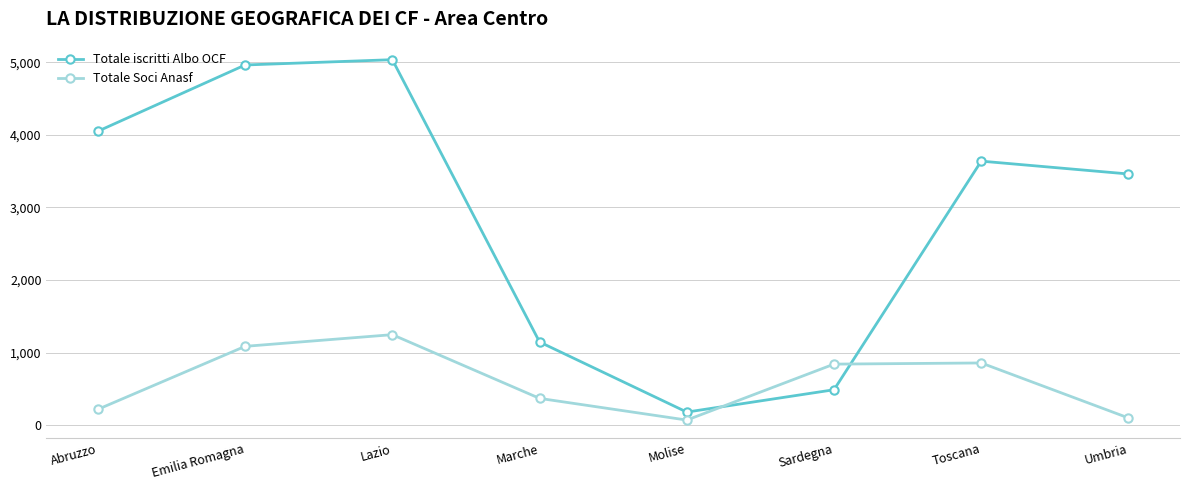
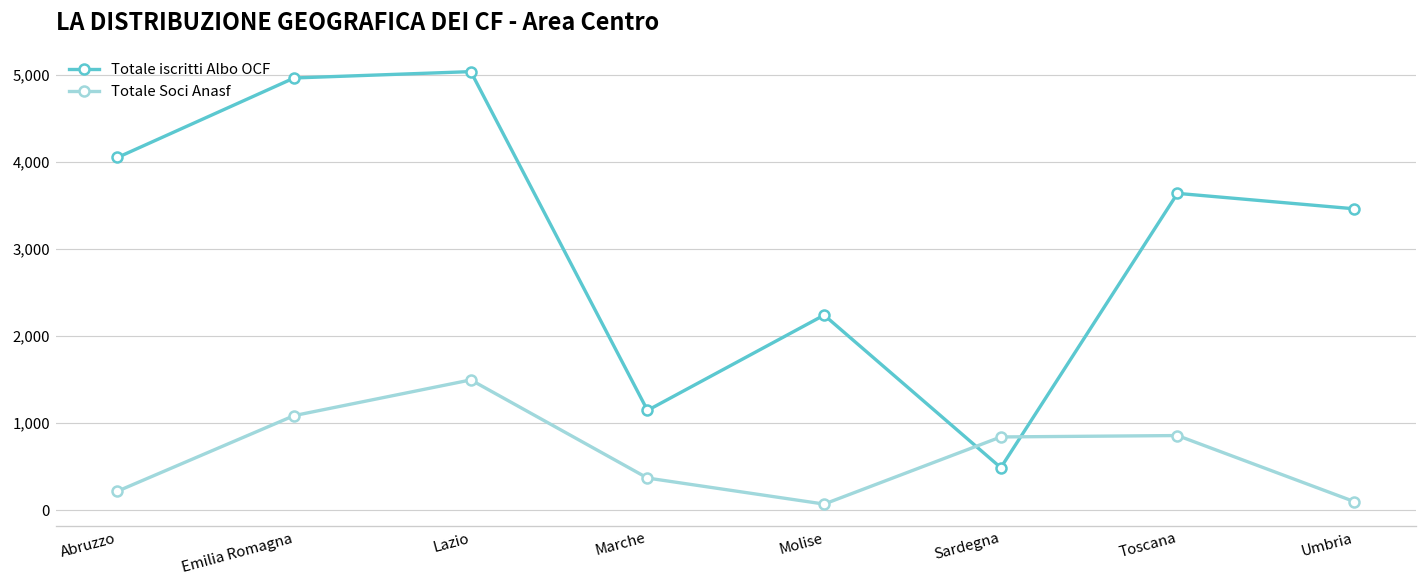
Totale Soci Anasf, Lazio: 1,200 -> 1,500
Totale iscritti Albo OCF, Molise: 200 -> 2,200
